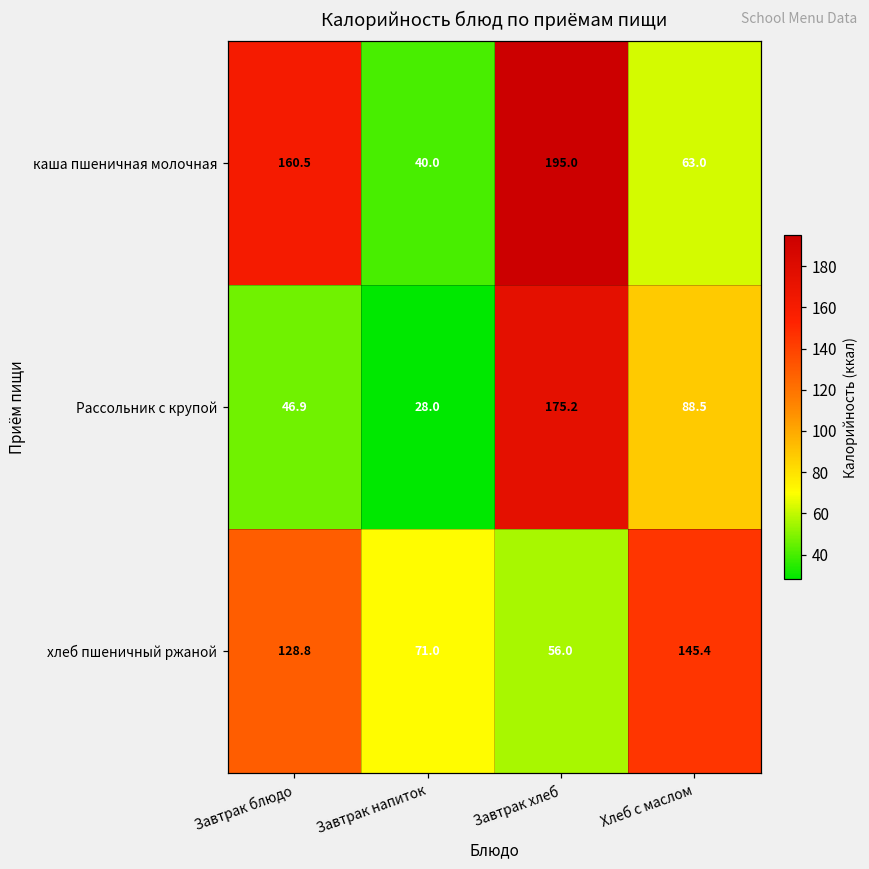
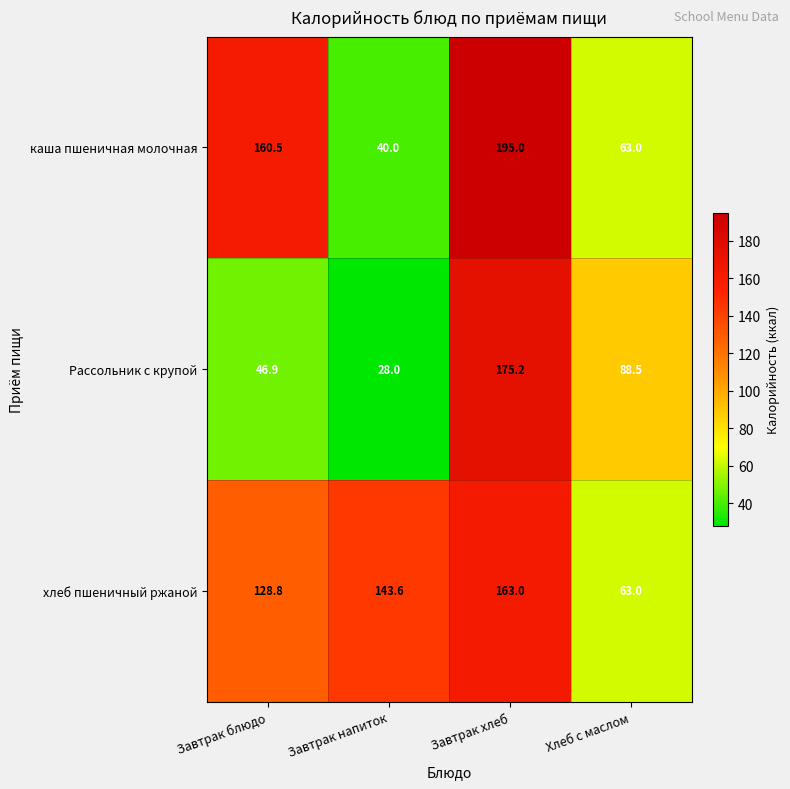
хлеб пшеничный ржаной, Завтрак напиток: 71.0 -> 143.6
хлеб пшеничный ржаной, Завтрак хлеб: 56.0 -> 163.0
хлеб пшеничный ржаной, Хлеб с маслом: 145.4 -> 63.0
